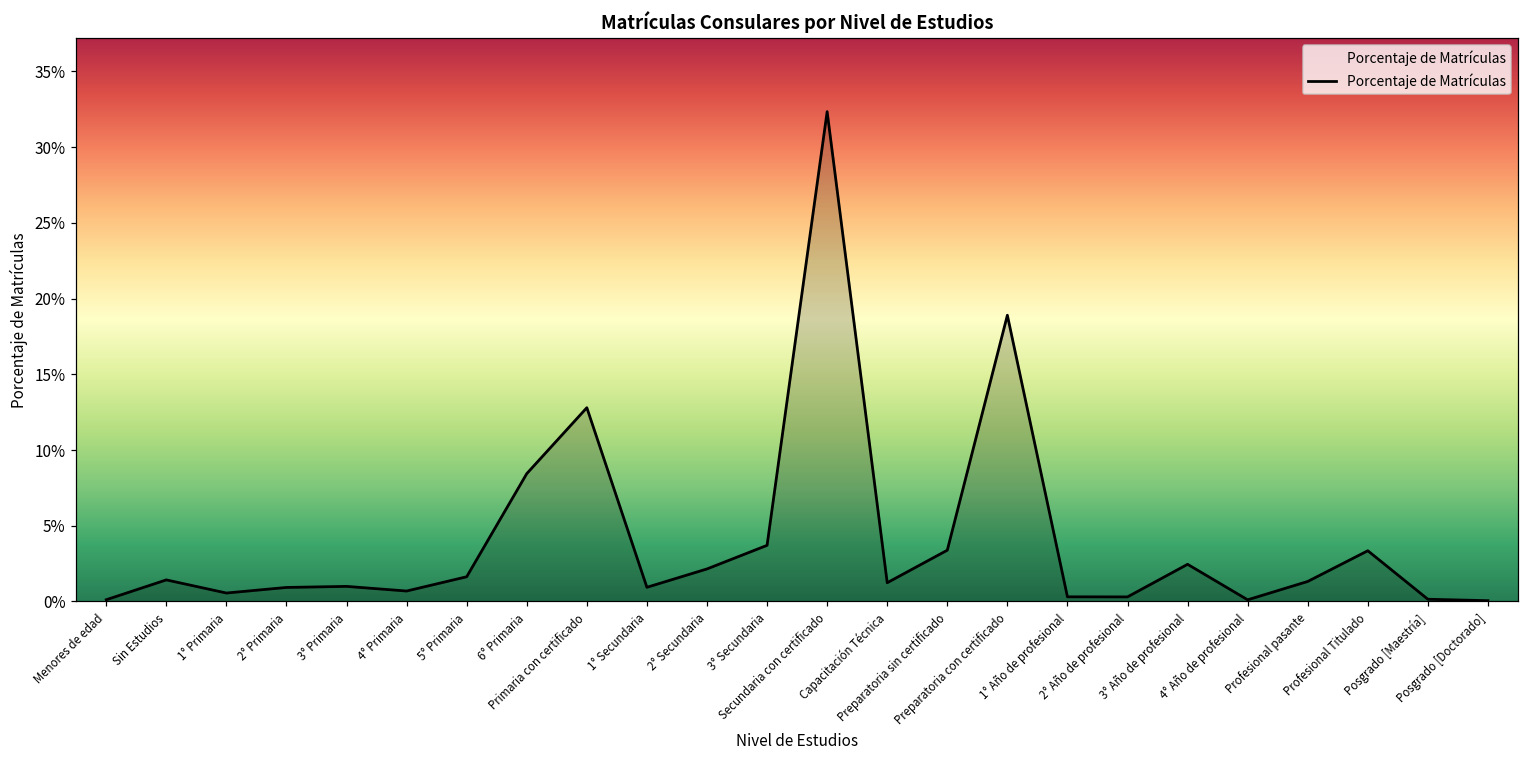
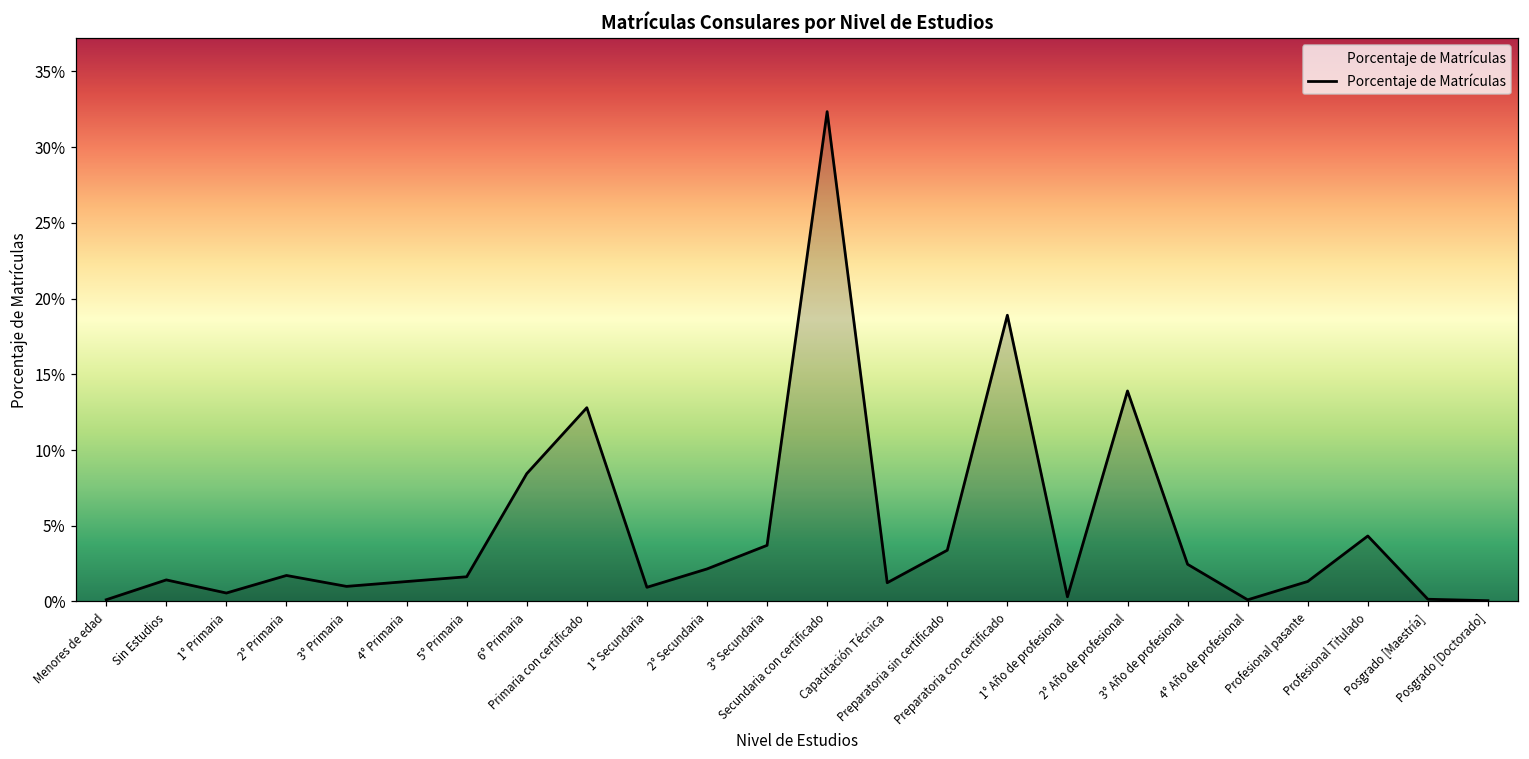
2° Primaria: 0.9% -> 1.7%
4° Primaria: 0.7% -> 1.3%
2° Año de profesional: 0.3% -> 13.9%
Profesional Titulado: 3.3% -> 4.3%
